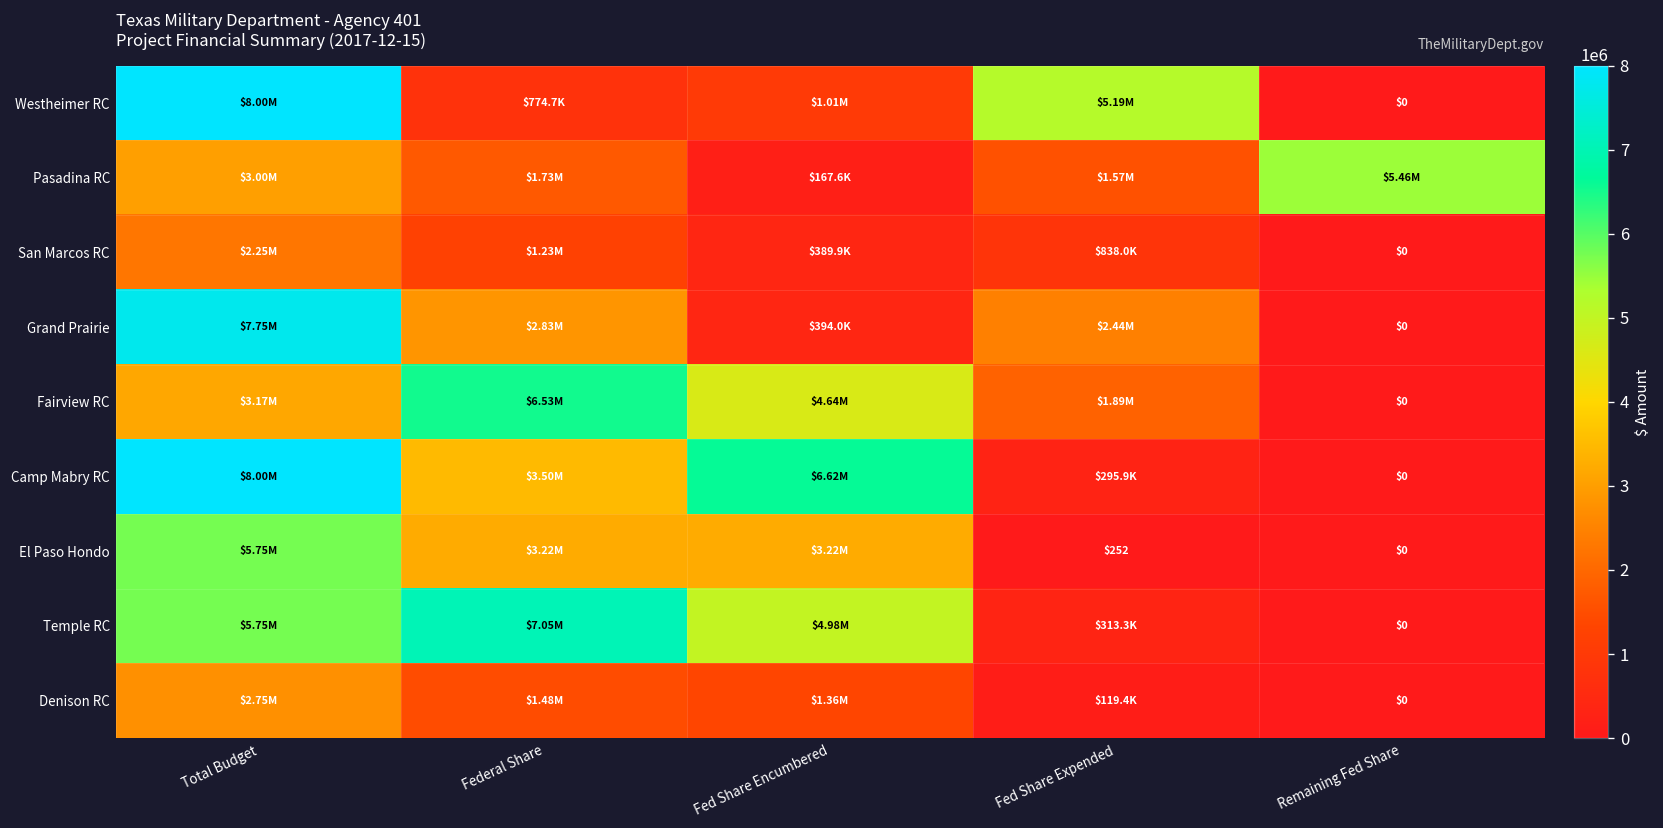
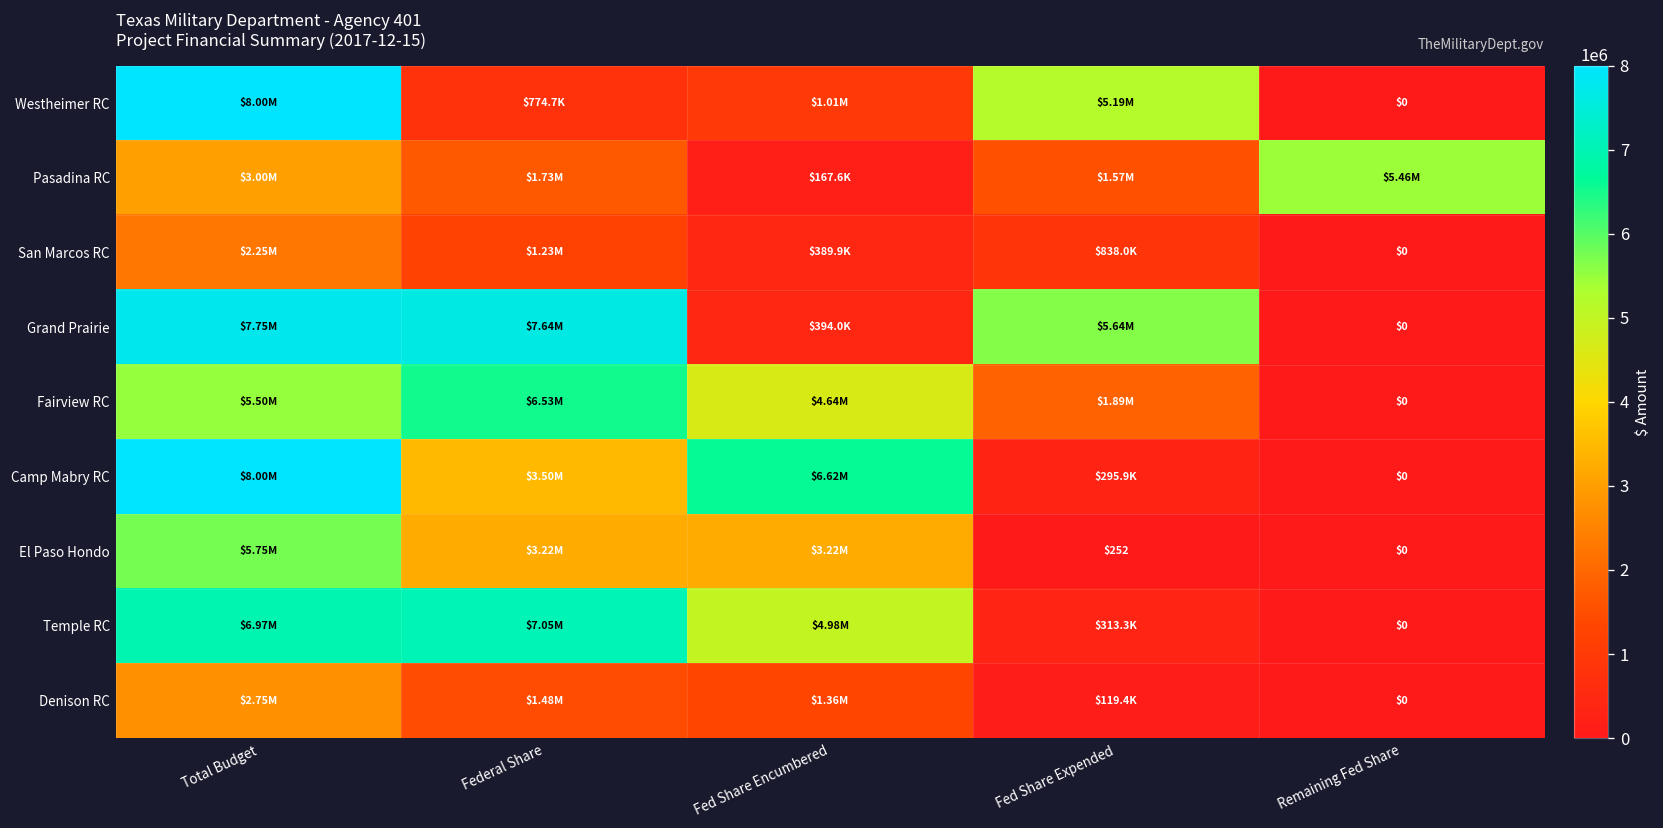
Grand Prairie, Federal Share: $2.83M -> $7.64M
Grand Prairie, Fed Share Expended: $2.44M -> $5.64M
Fairview RC, Total Budget: $3.17M -> $5.50M
Temple RC, Total Budget: $5.75M -> $6.97M
